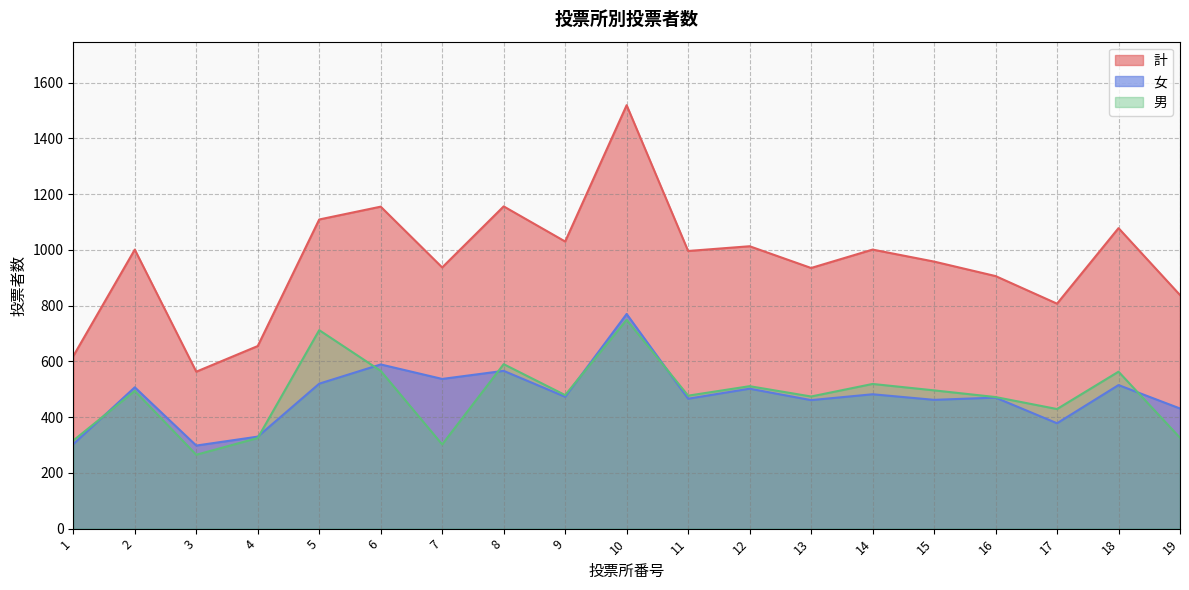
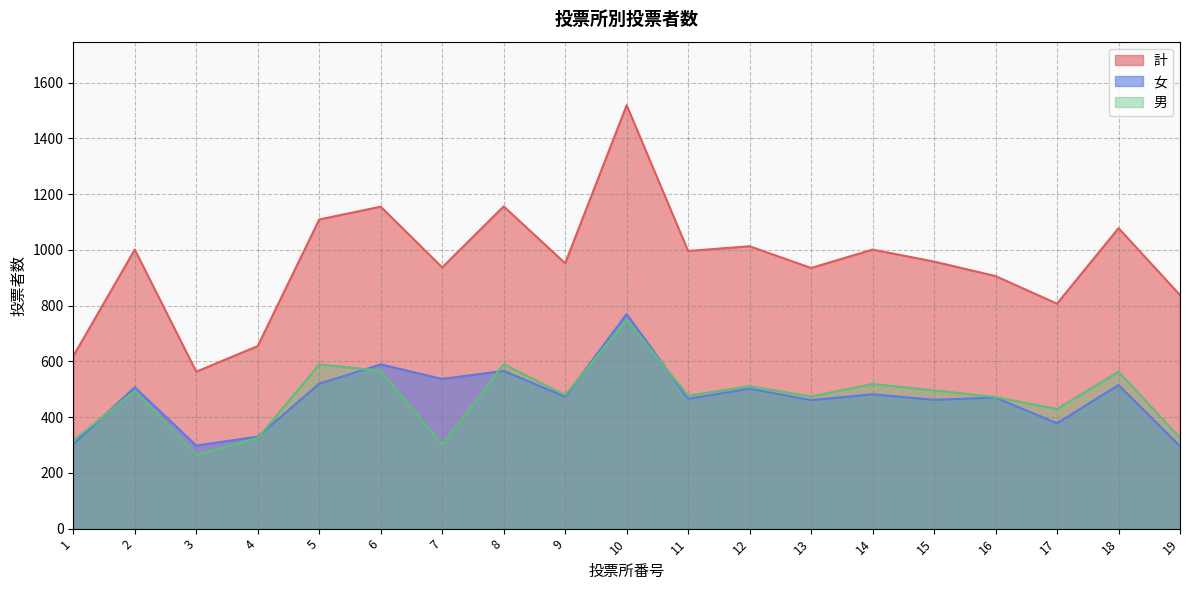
男, 5: 710 -> 590
計, 9: 1030 -> 950
女, 19: 430 -> 300
